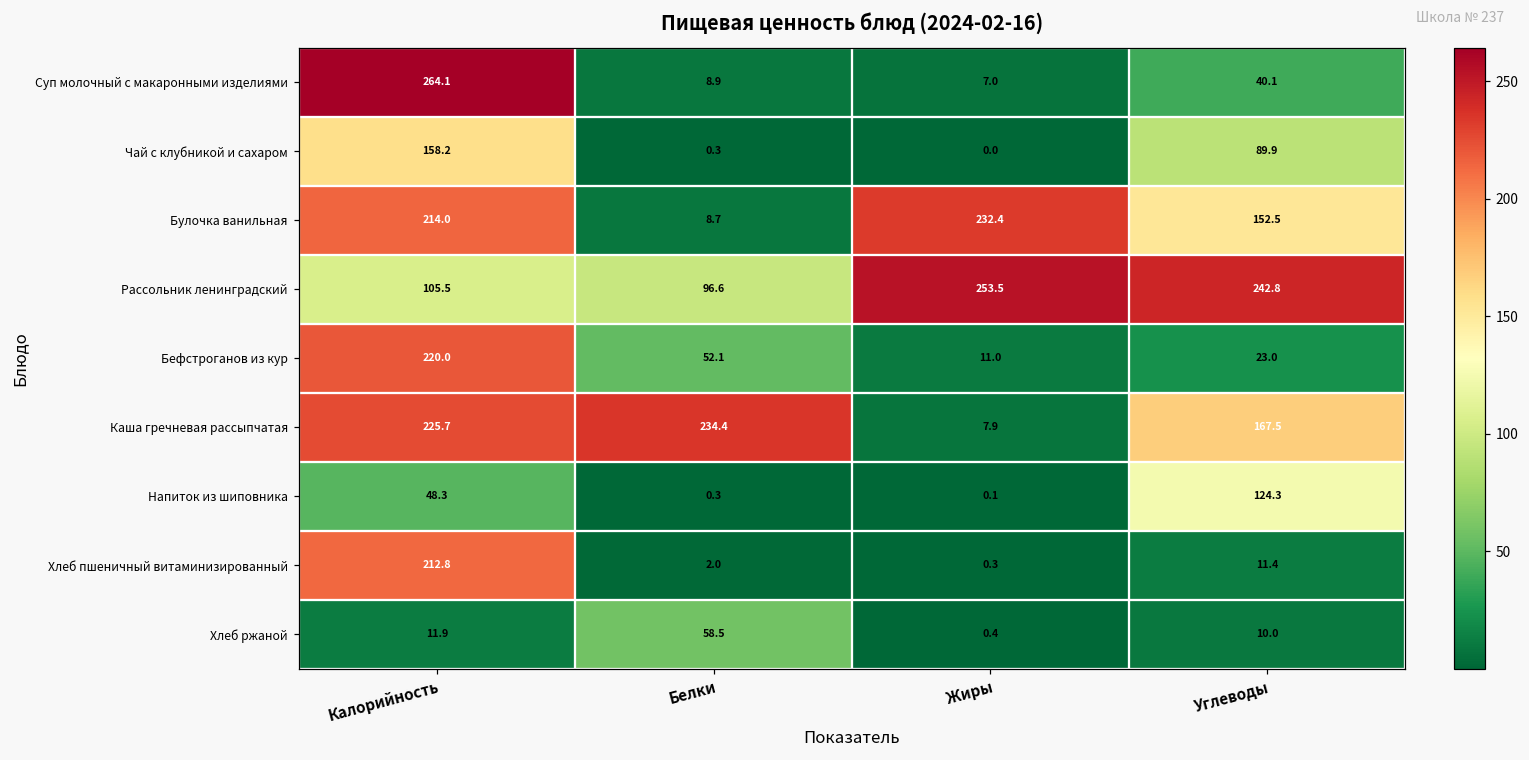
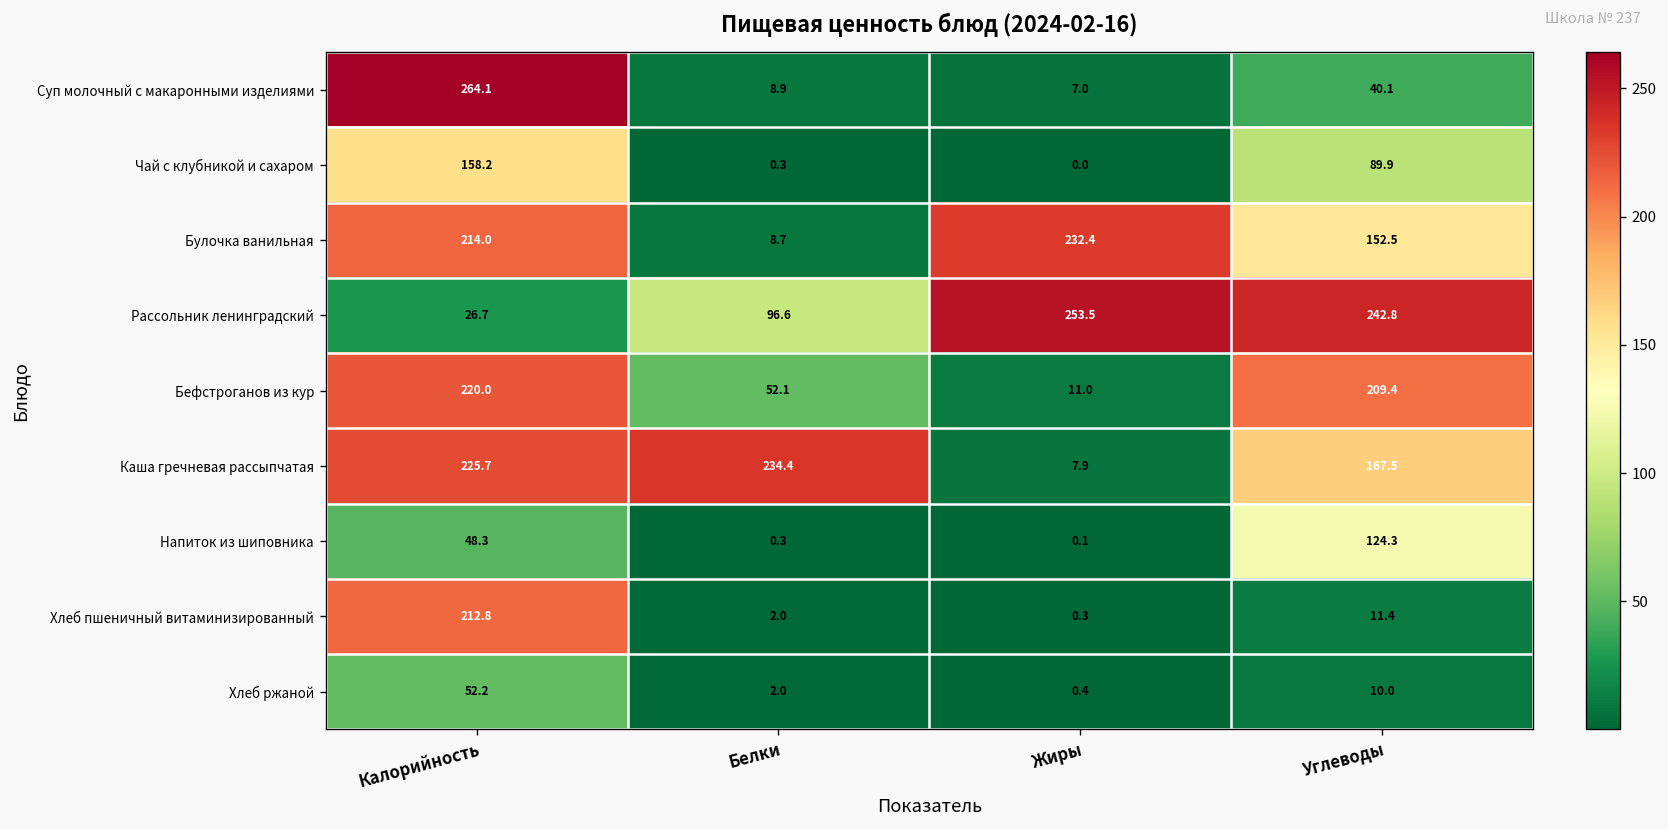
Рассольник ленинградский, Калорийность: 105.5 -> 26.7
Бефстроганов из кур, Углеводы: 23.0 -> 209.4
Хлеб ржаной, Калорийность: 11.9 -> 52.2
Хлеб ржаной, Белки: 58.5 -> 2.0
